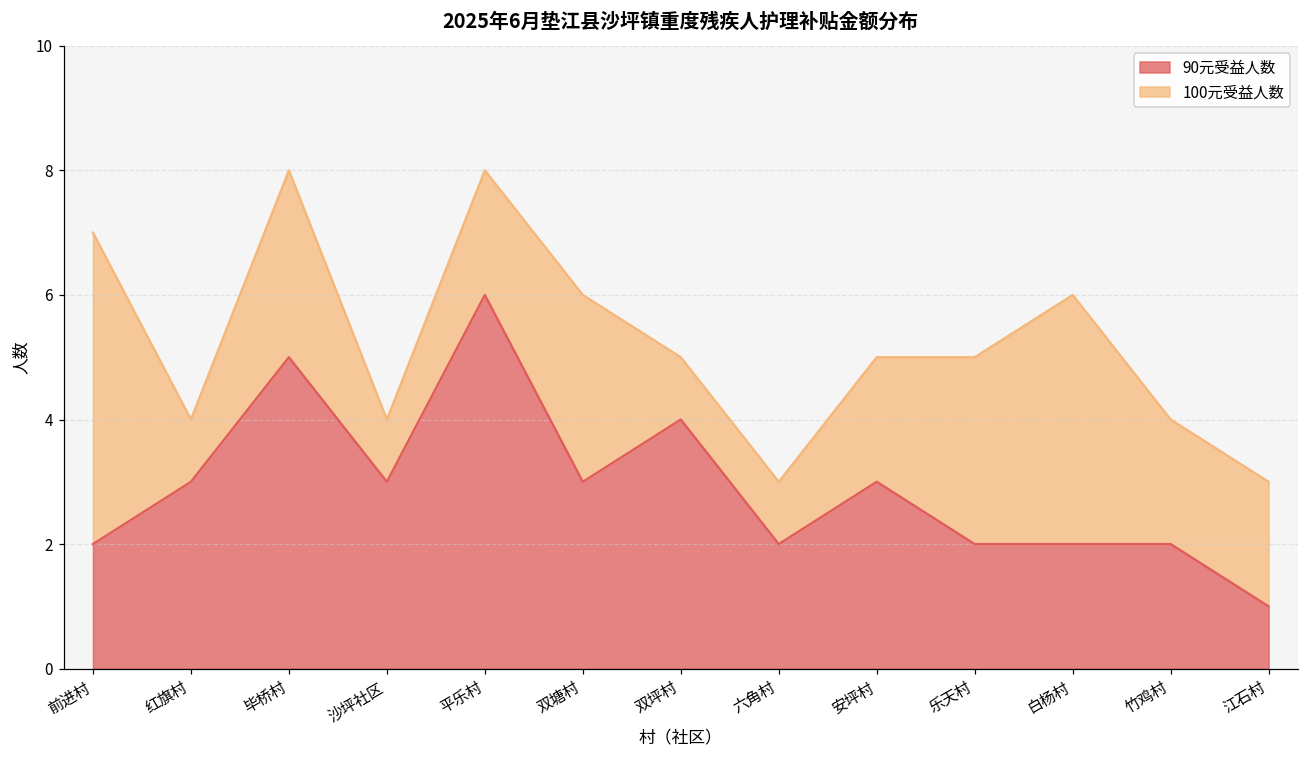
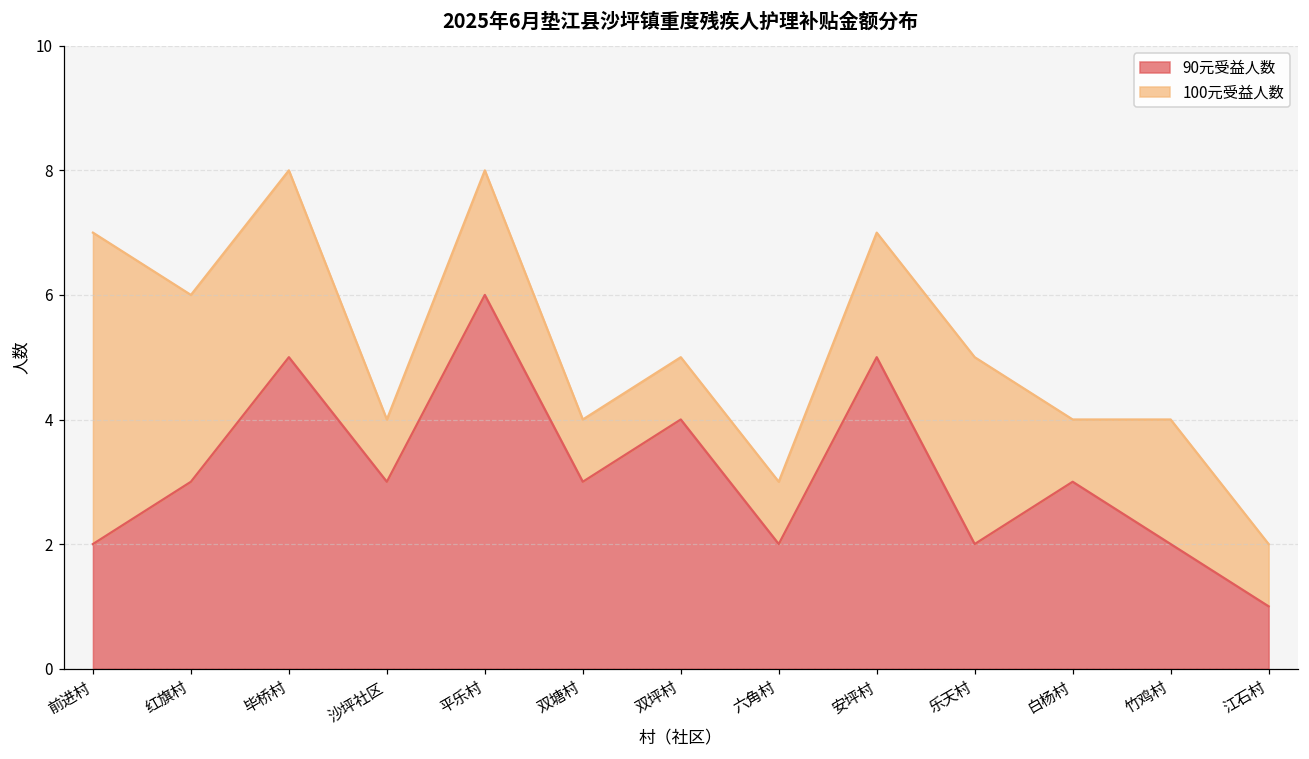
100元受益人数, 红旗村: 1 -> 3
100元受益人数, 双塘村: 3 -> 1
90元受益人数, 安坪村: 3 -> 5
90元受益人数, 白杨村: 2 -> 3
100元受益人数, 白杨村: 4 -> 1
100元受益人数, 江石村: 2 -> 1
